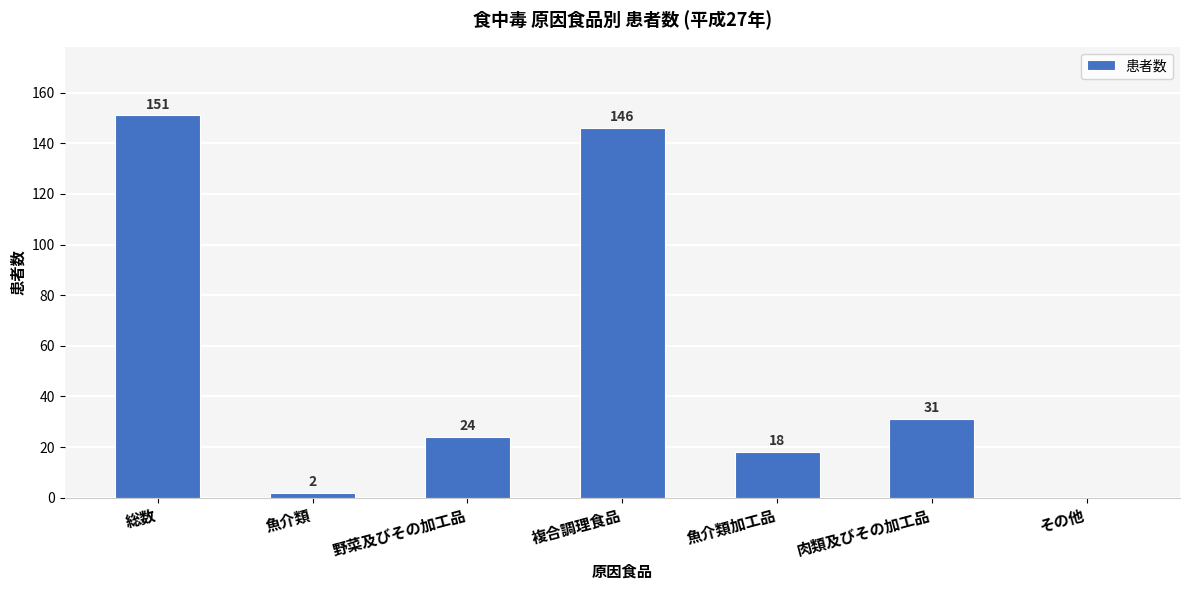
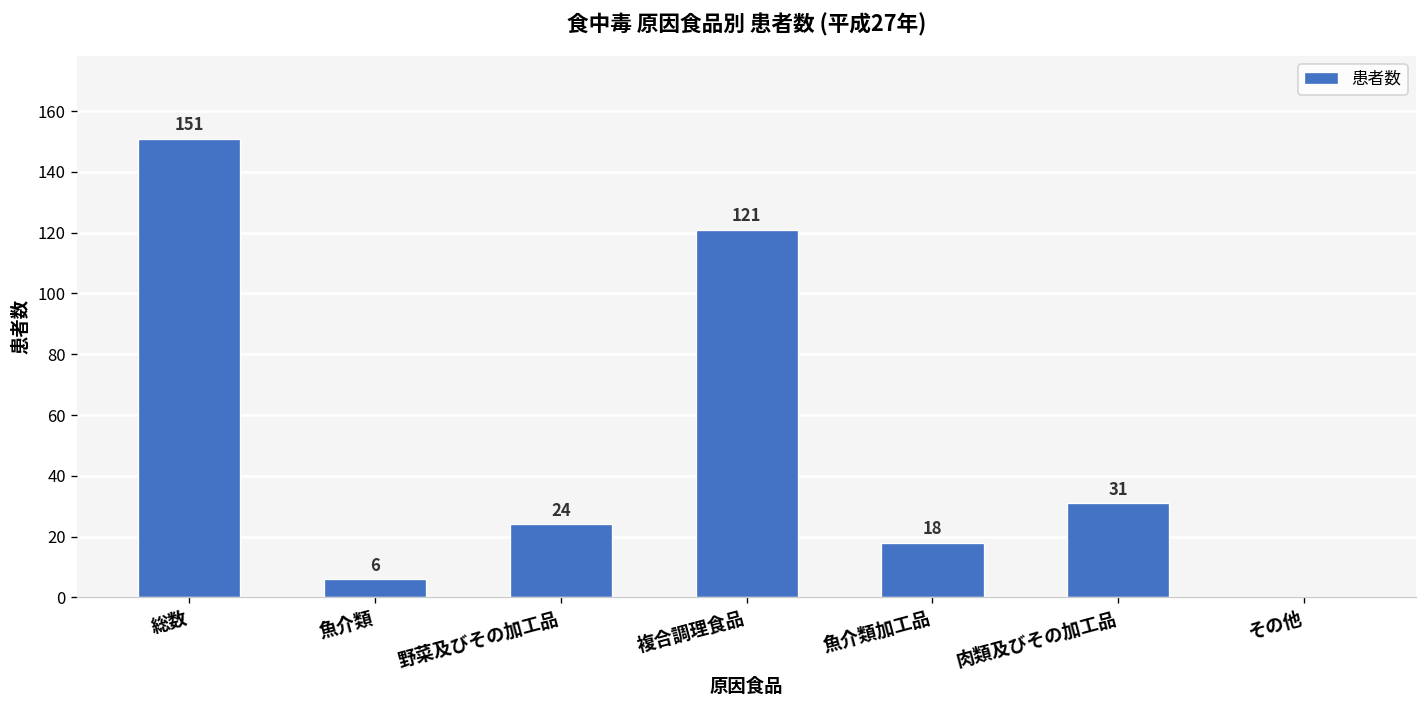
魚介類: 2 -> 6
複合調理食品: 146 -> 121
